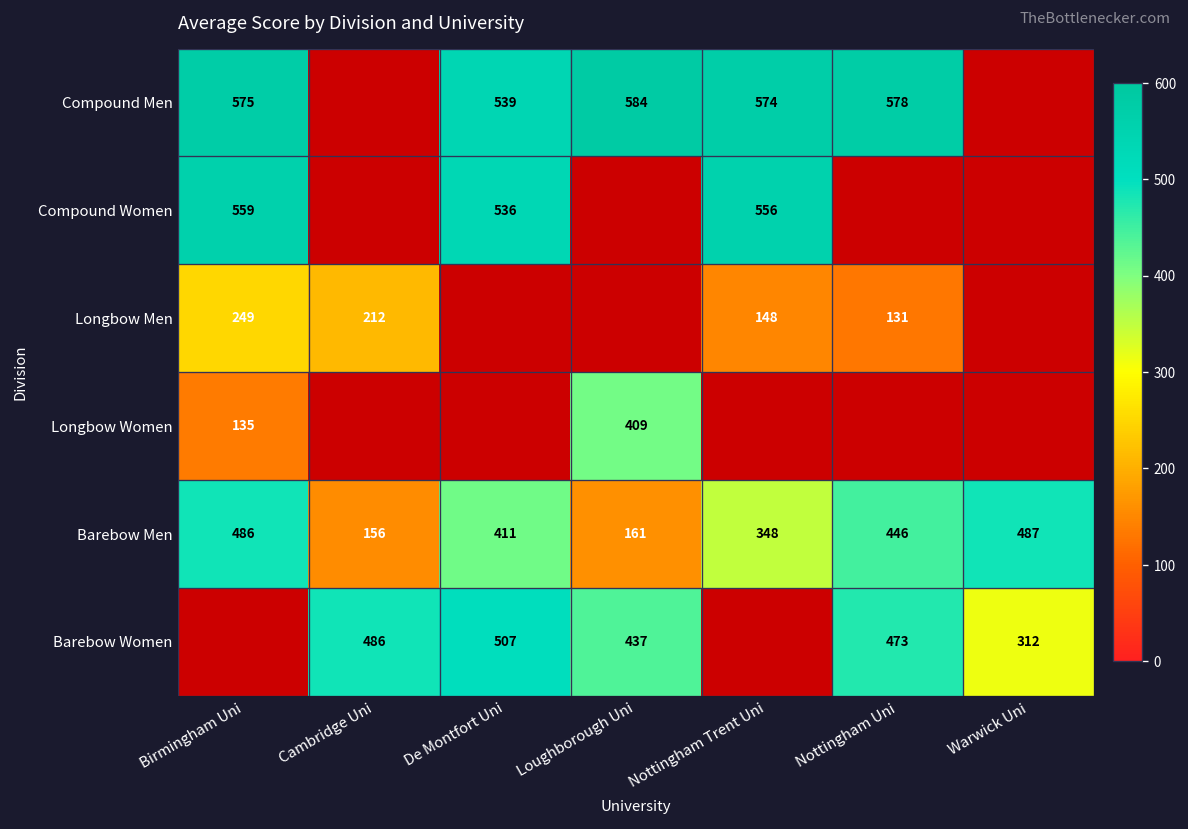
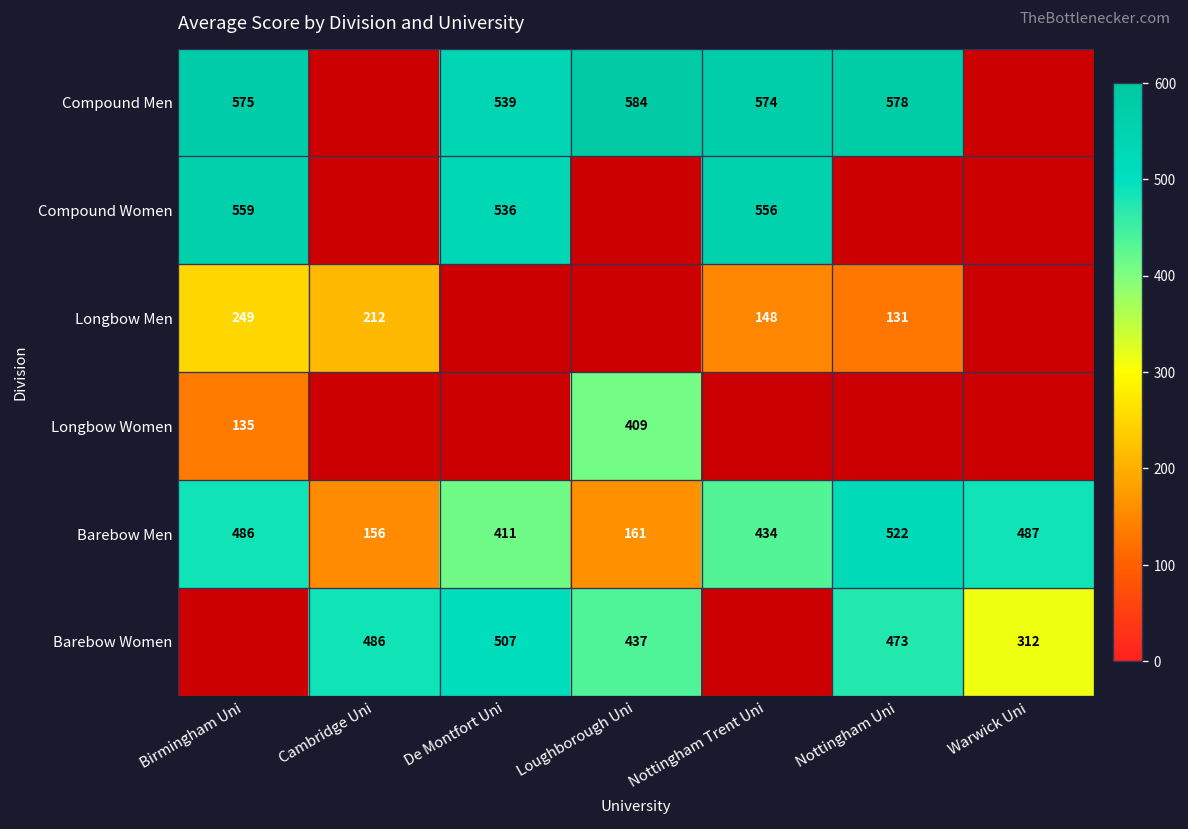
Barebow Men, Nottingham Trent Uni: 348 -> 434
Barebow Men, Nottingham Uni: 446 -> 522
